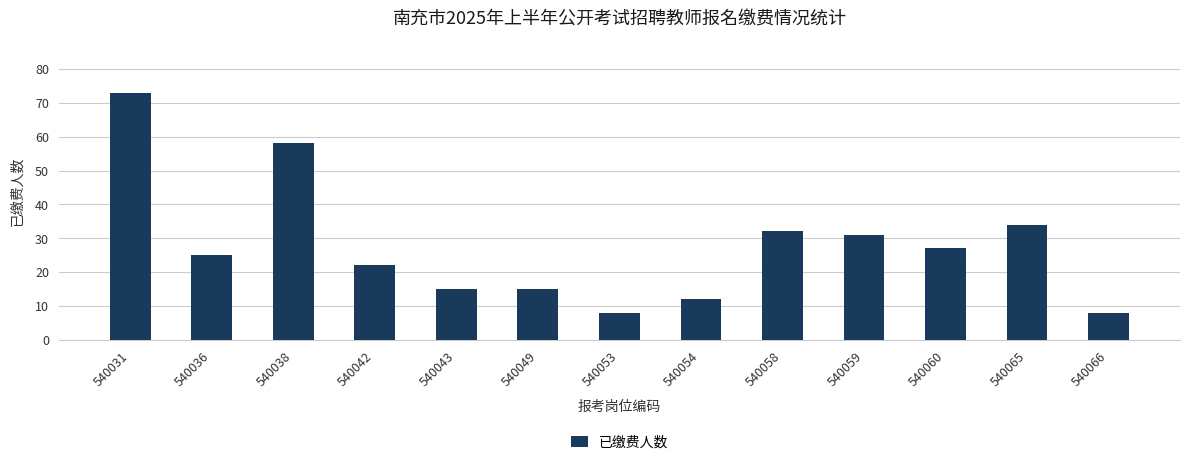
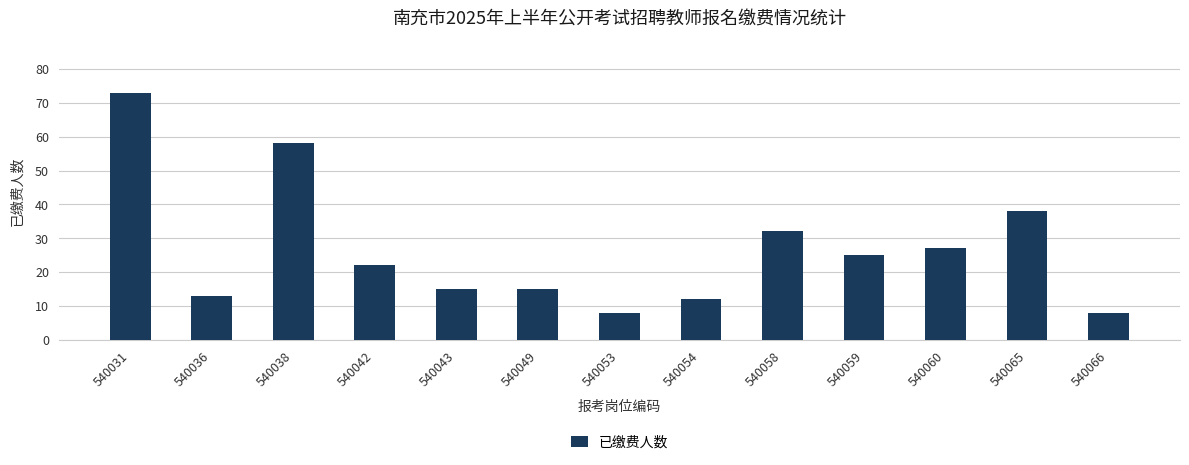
540036: 25 -> 13
540059: 31 -> 25
540065: 34 -> 38
